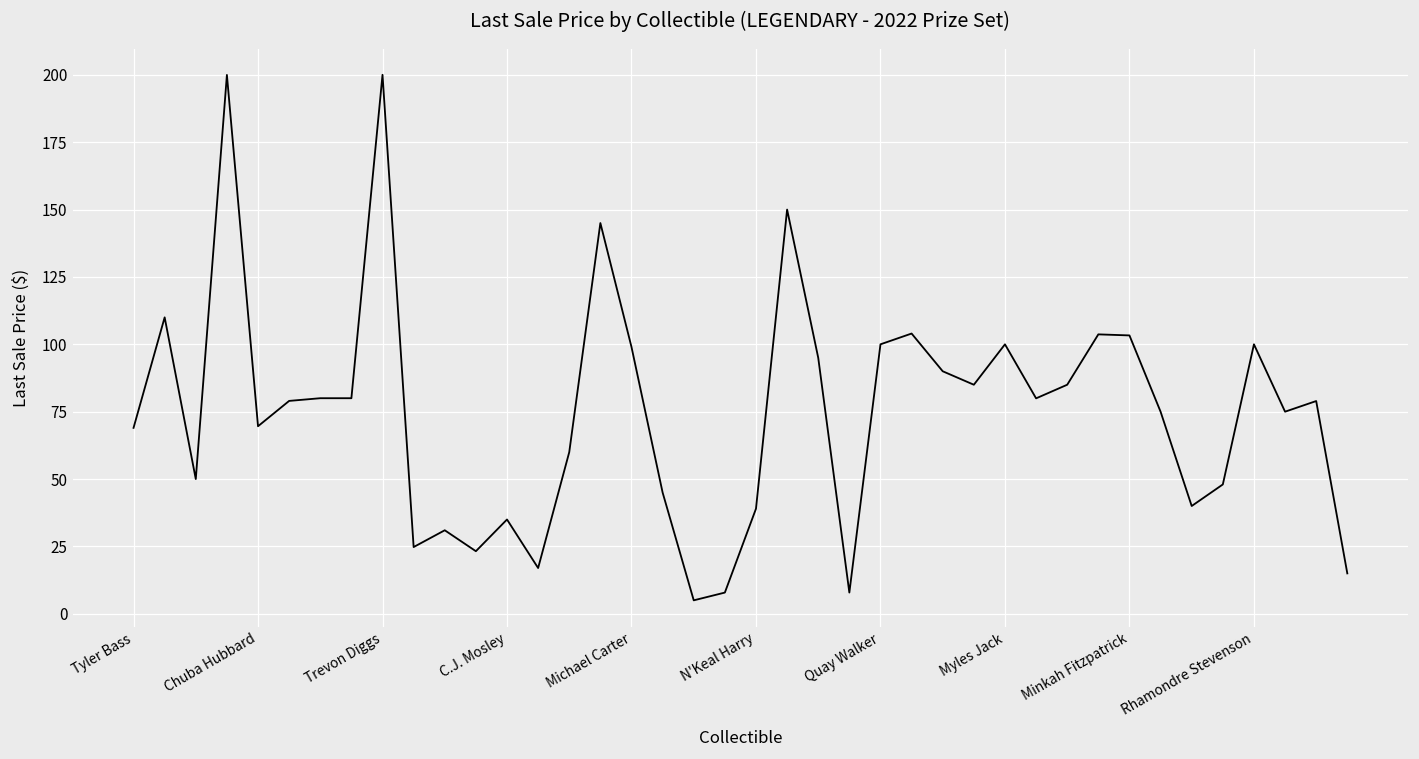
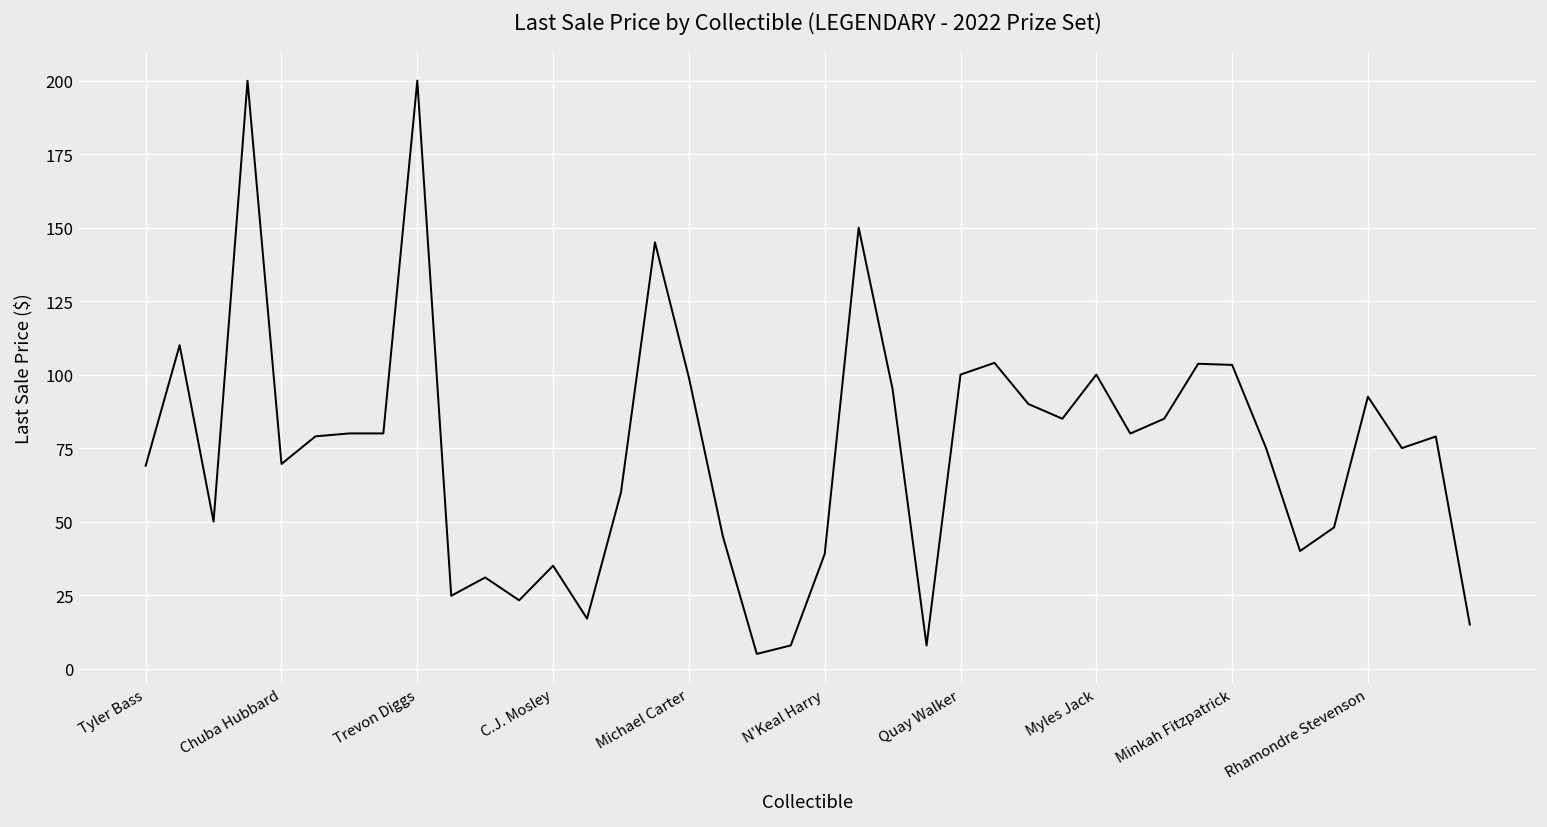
Rhamondre Stevenson: 100 -> 93
